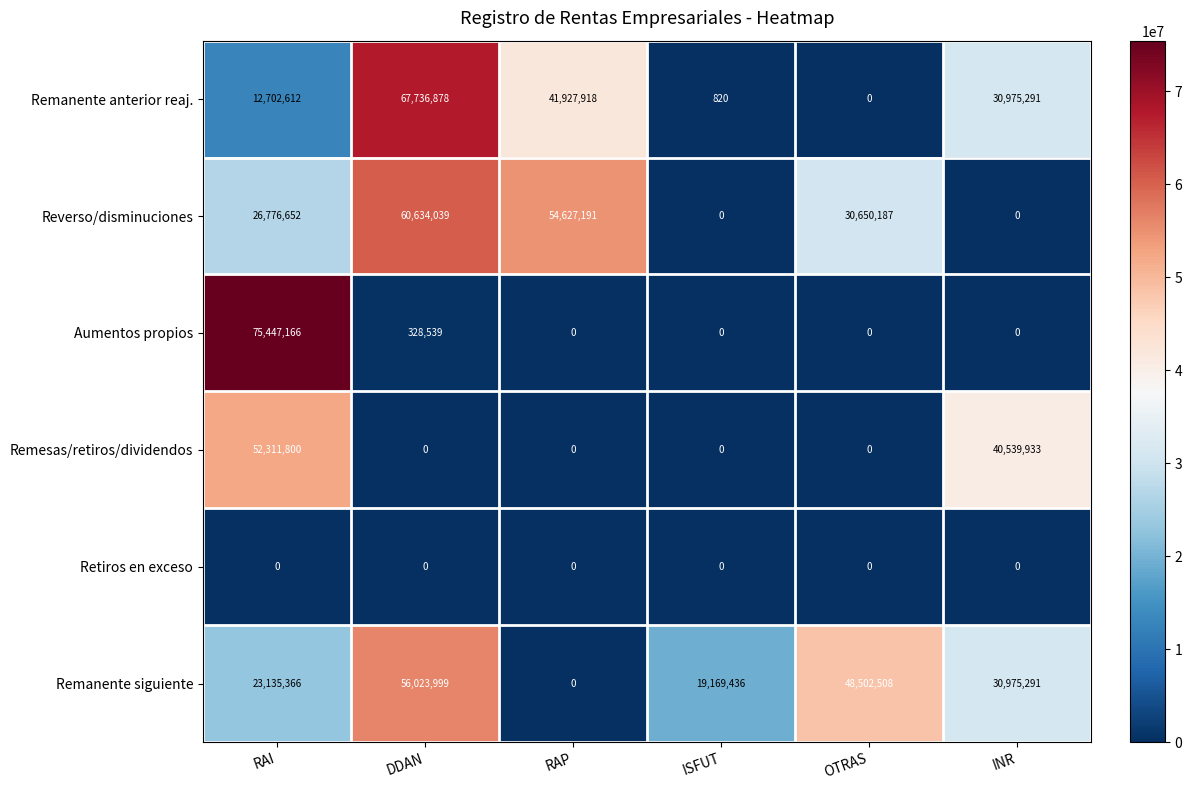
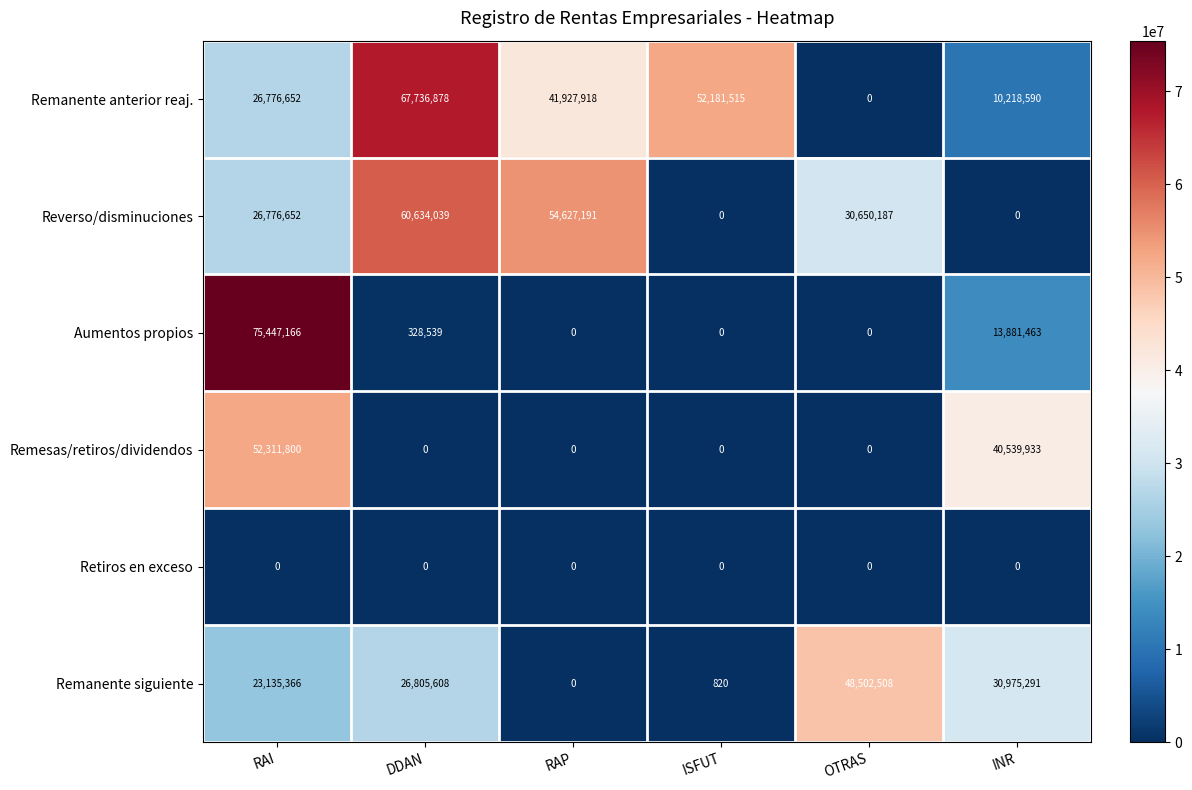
Remanente anterior reaj., RAI: 12,702,612 -> 26,776,652
Remanente anterior reaj., ISFUT: 820 -> 52,181,515
Remanente anterior reaj., INR: 30,975,291 -> 10,218,590
Aumentos propios, INR: 0 -> 13,881,463
Remanente siguiente, DDAN: 56,023,999 -> 26,805,608
Remanente siguiente, ISFUT: 19,169,436 -> 820
